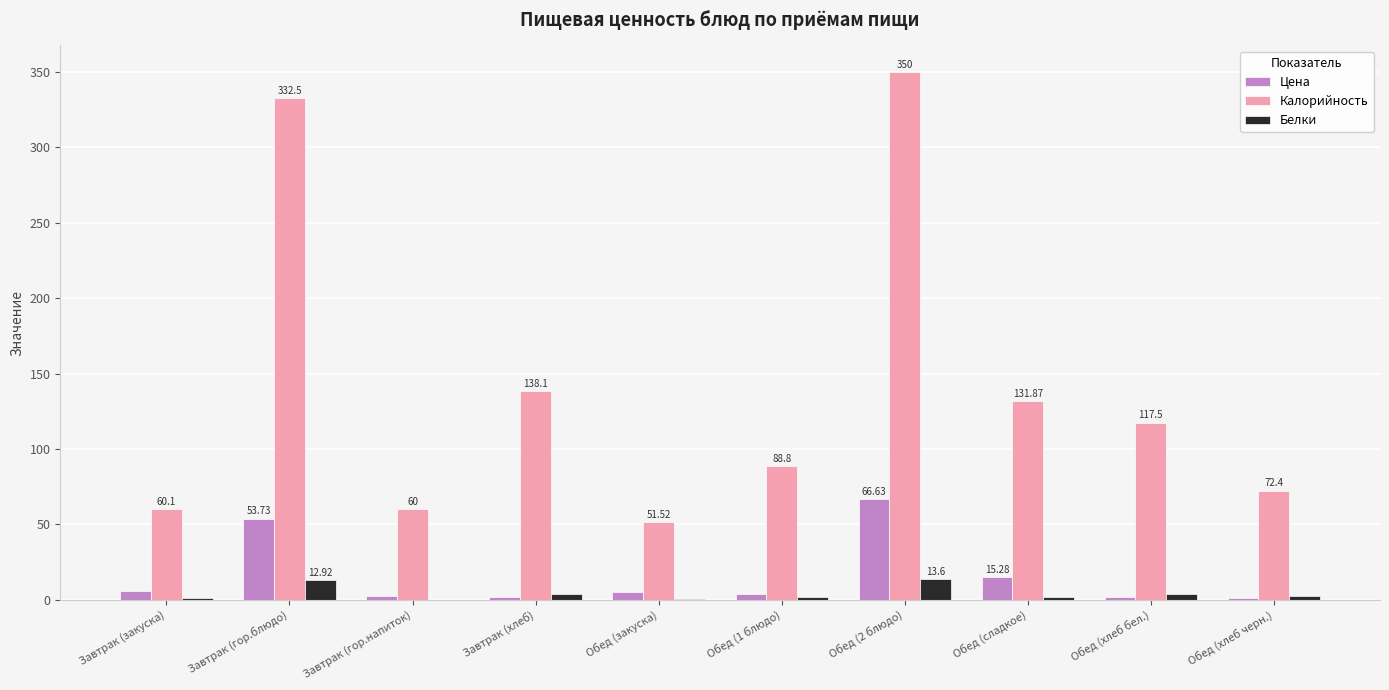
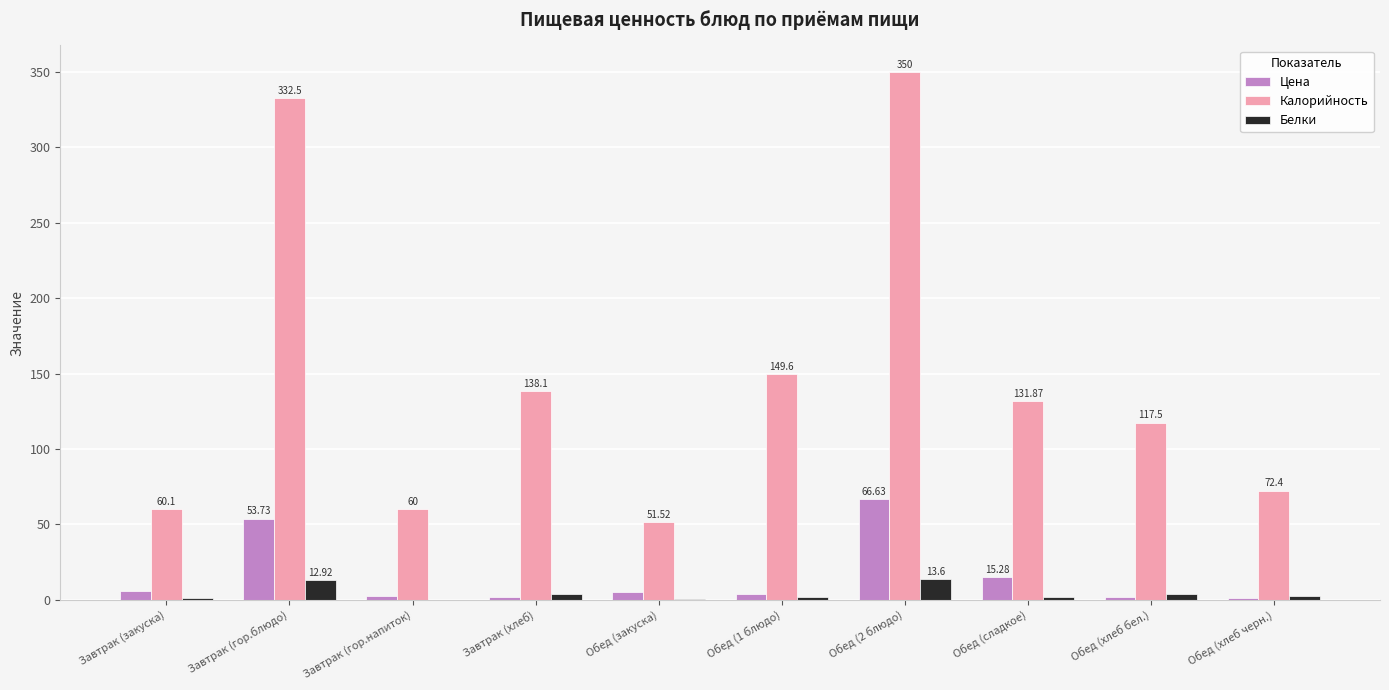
Калорийность, Обед (1 блюдо): 88.8 -> 149.6
